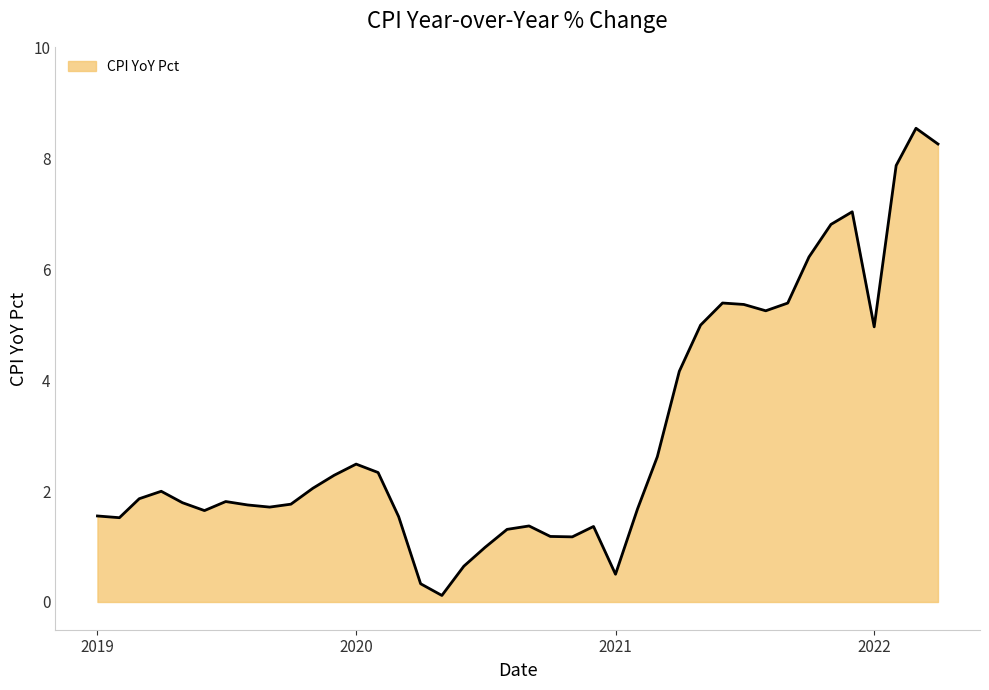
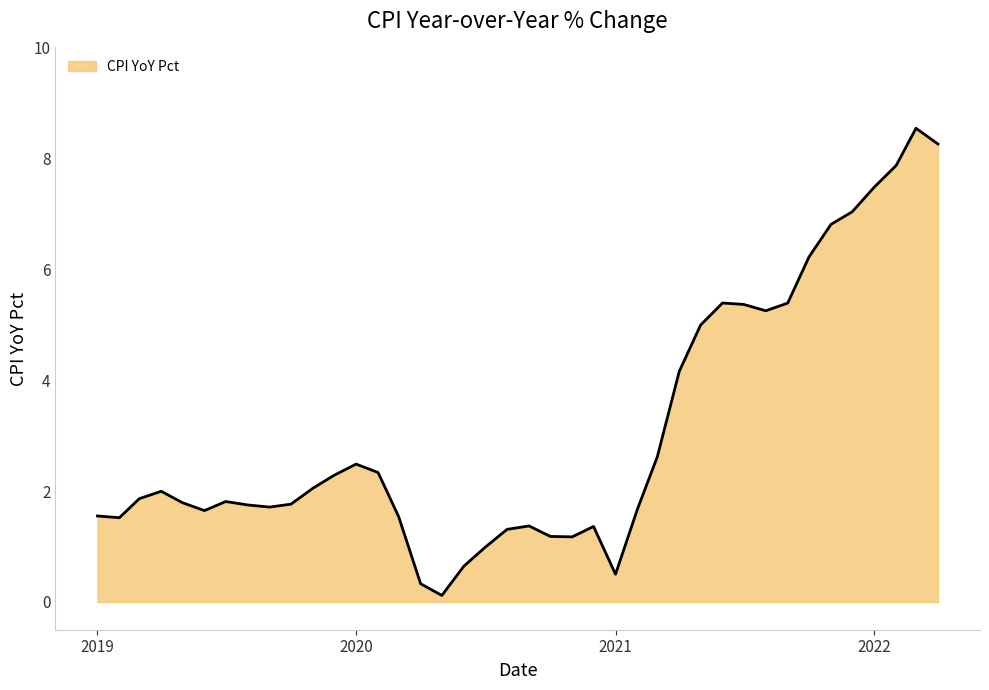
2022: 5.0 -> 7.5
